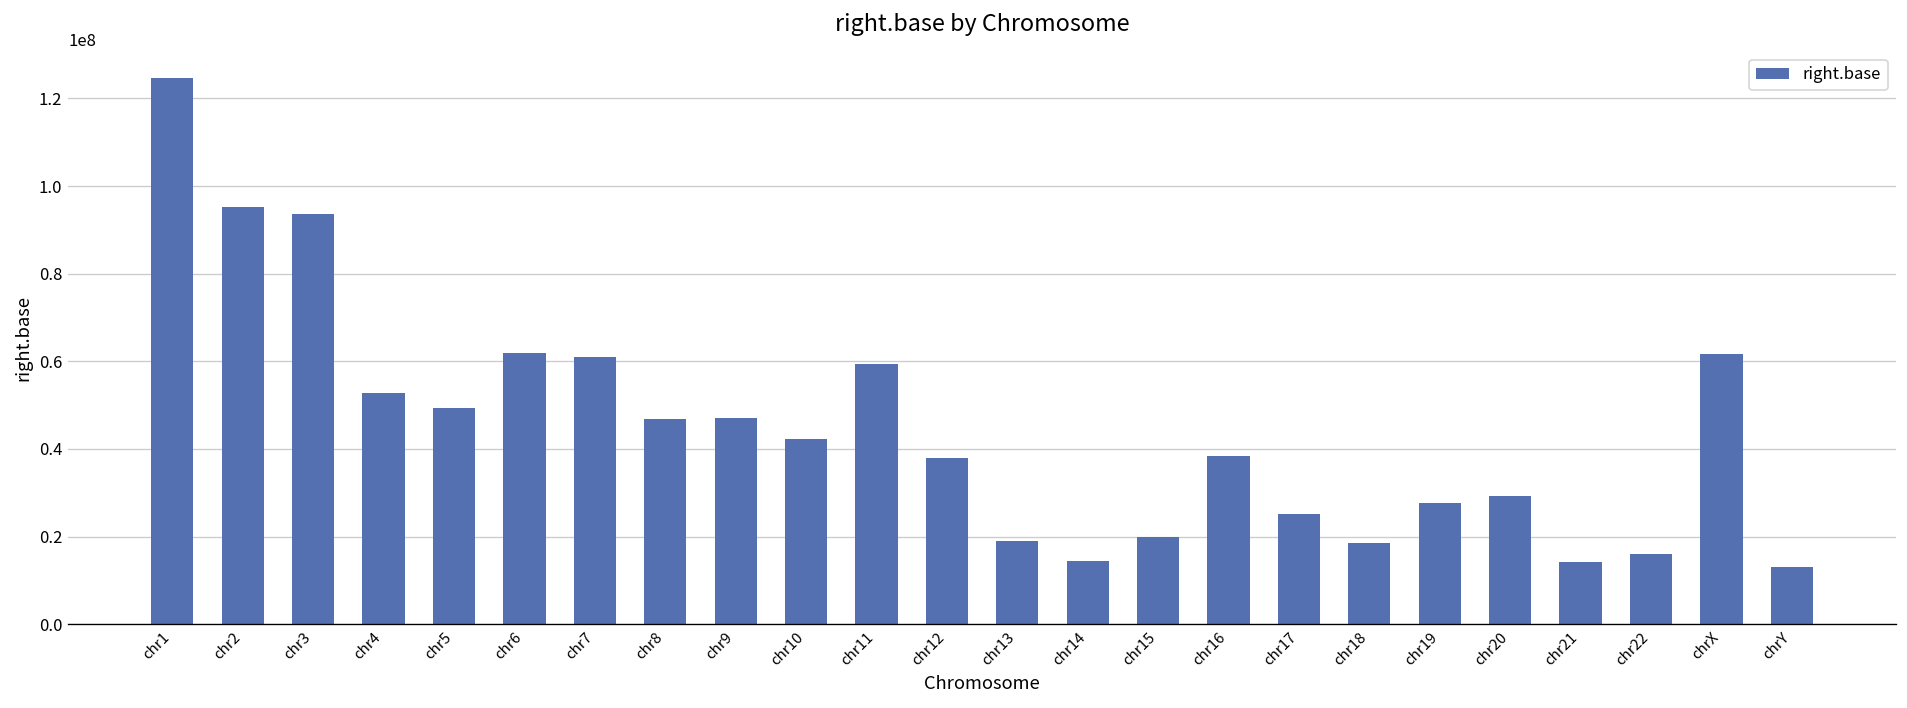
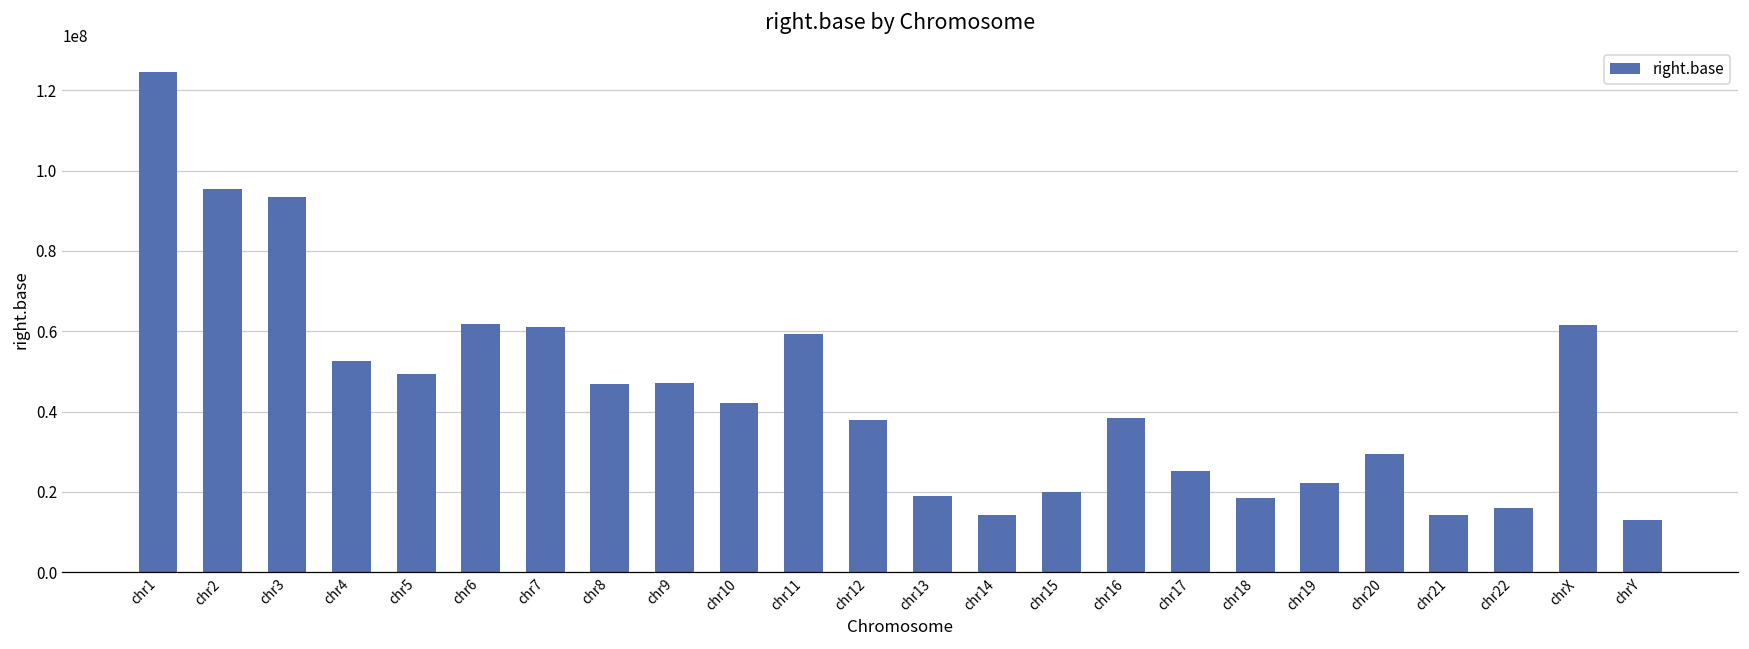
chr19: 28000000 -> 22000000
